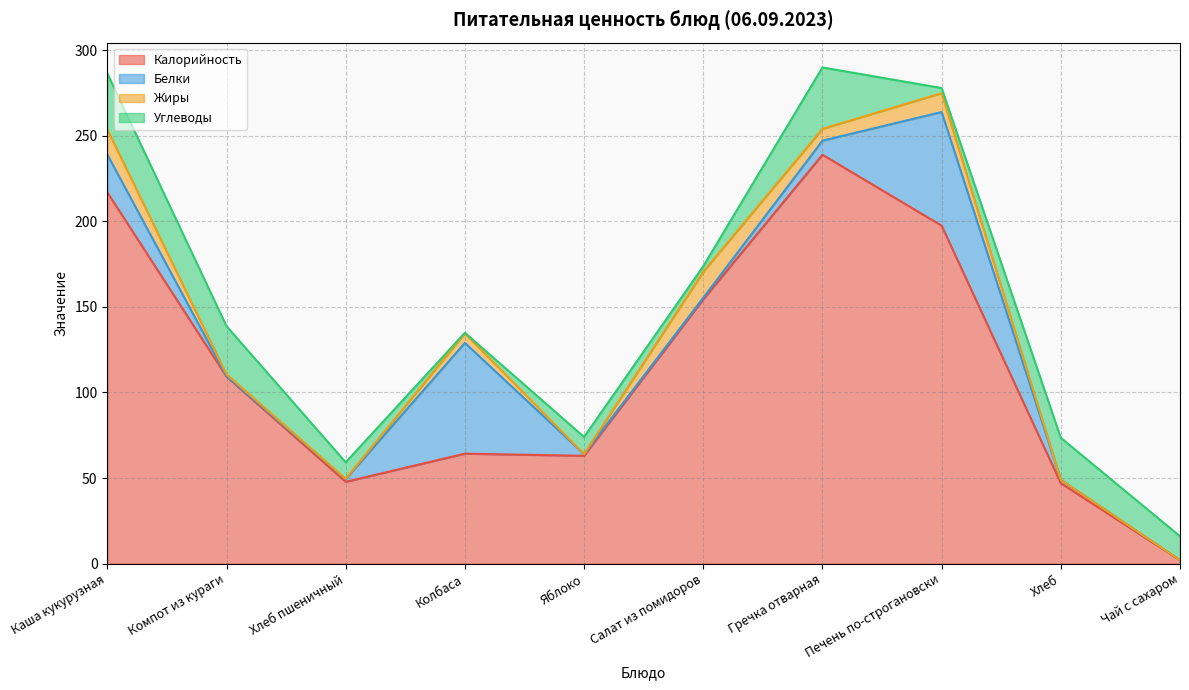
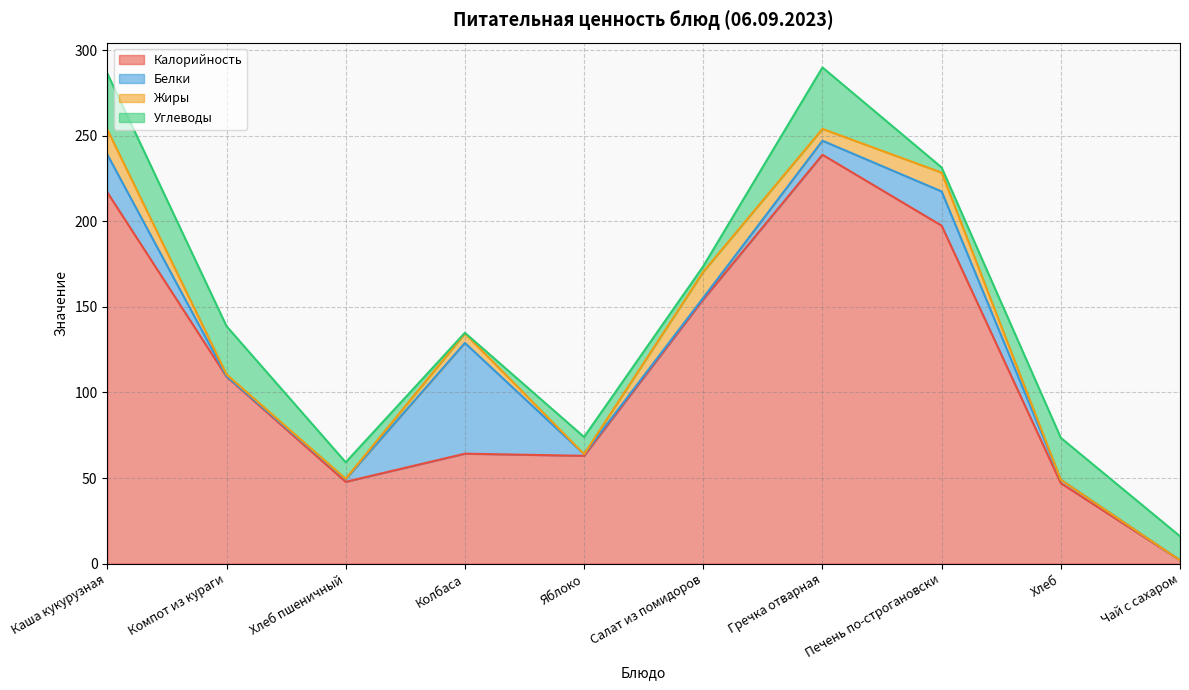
Белки, Печень по-строгановски: 66 -> 20
